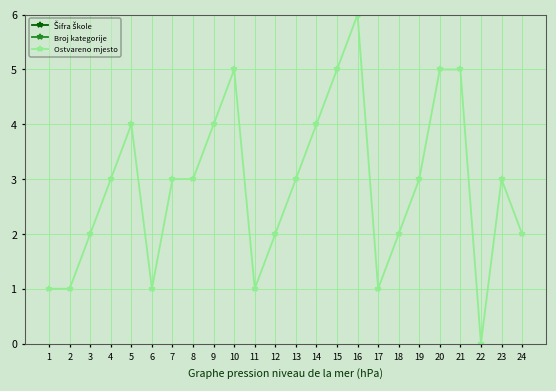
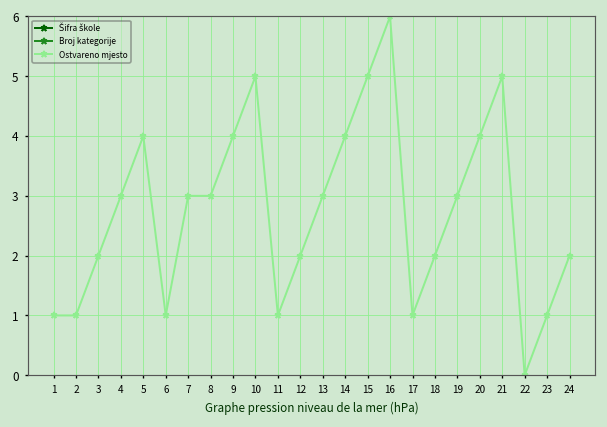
Ostvareno mjesto, 20: 5 -> 4
Ostvareno mjesto, 23: 3 -> 1
